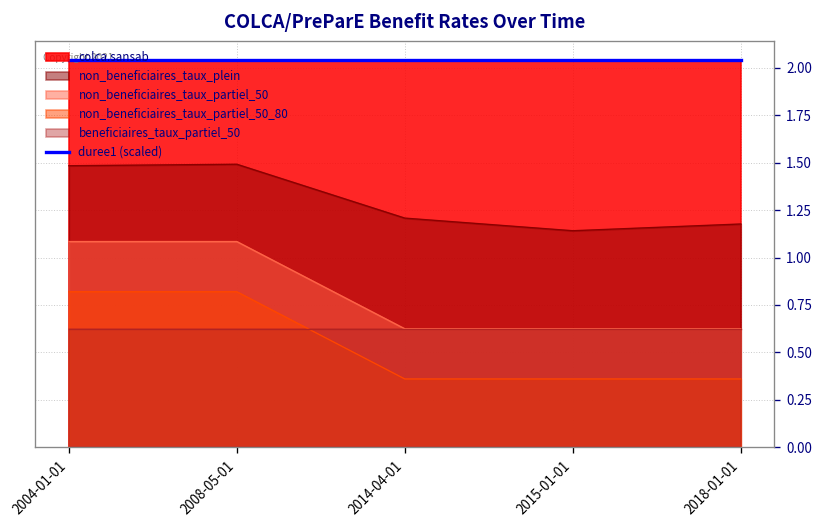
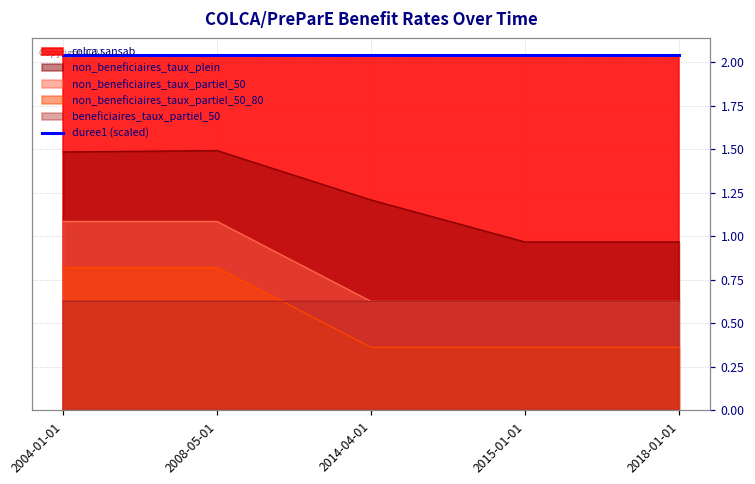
non_beneficiaires_taux_plein, 2015-01-01: 1.14 -> 0.97
non_beneficiaires_taux_plein, 2018-01-01: 1.18 -> 0.97
